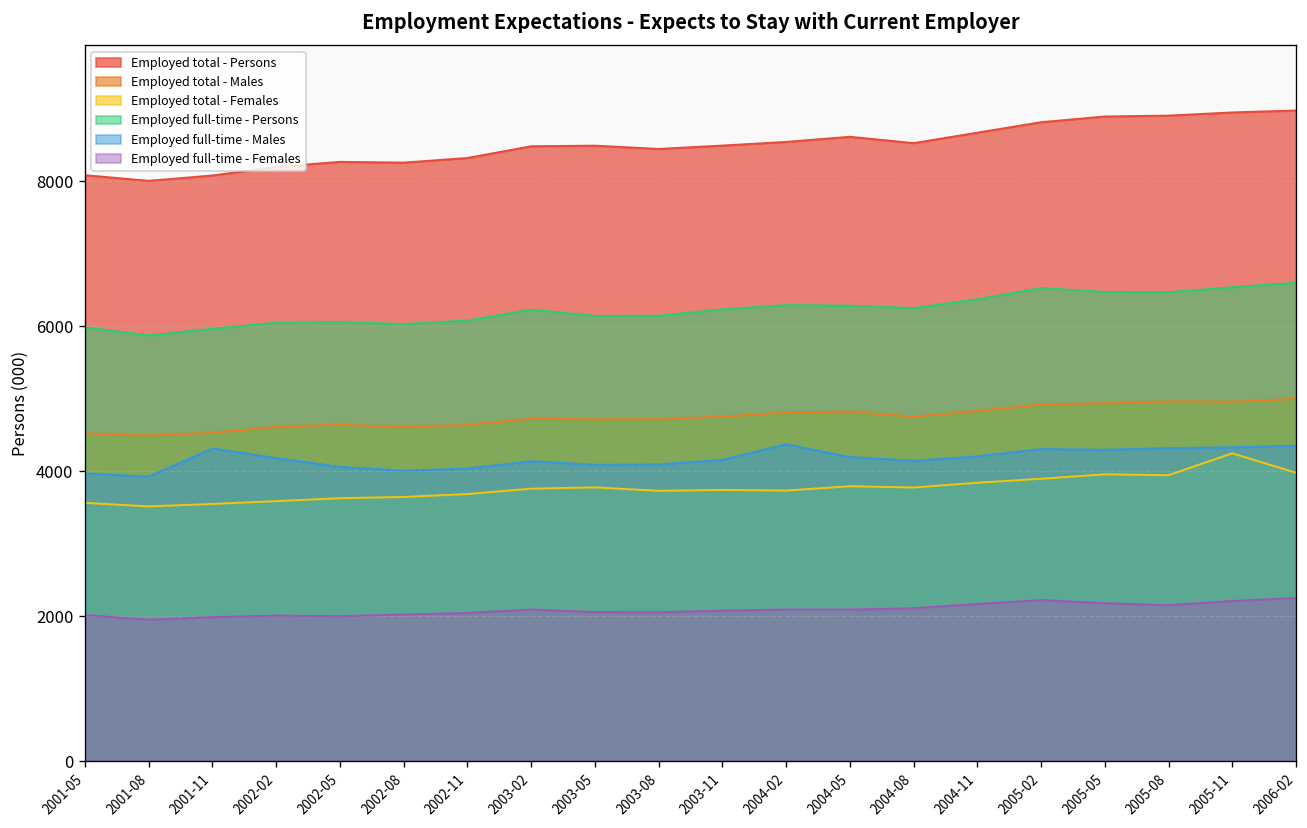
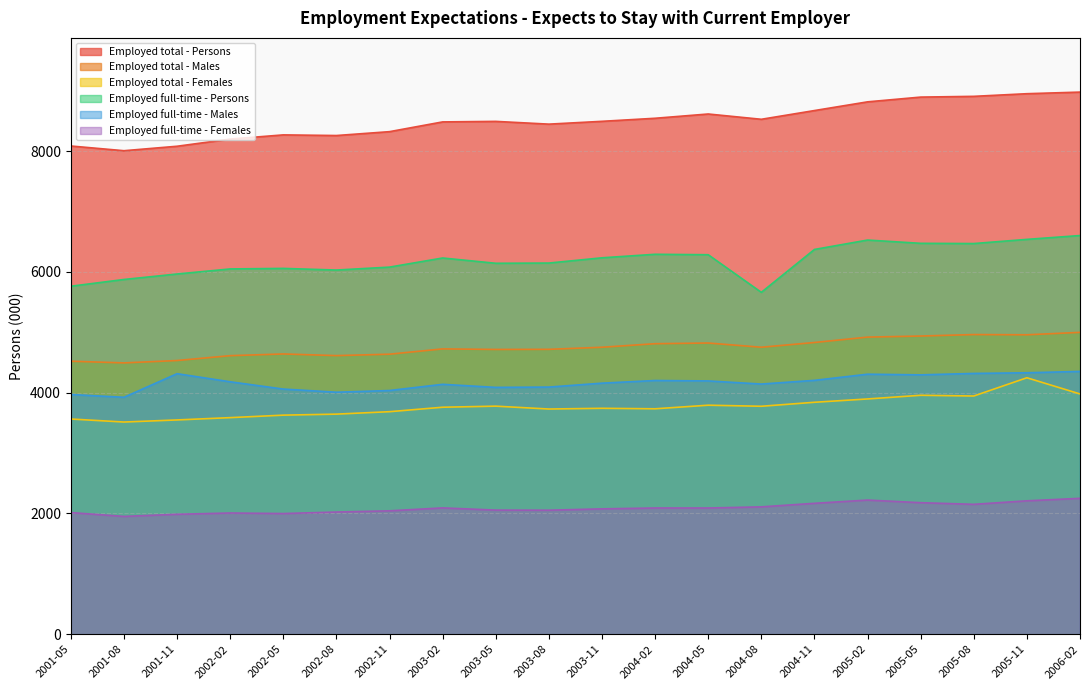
Employed full-time - Persons, 2001-05: 6000 -> 5800
Employed full-time - Males, 2004-02: 4400 -> 4200
Employed full-time - Persons, 2004-08: 6300 -> 5700
